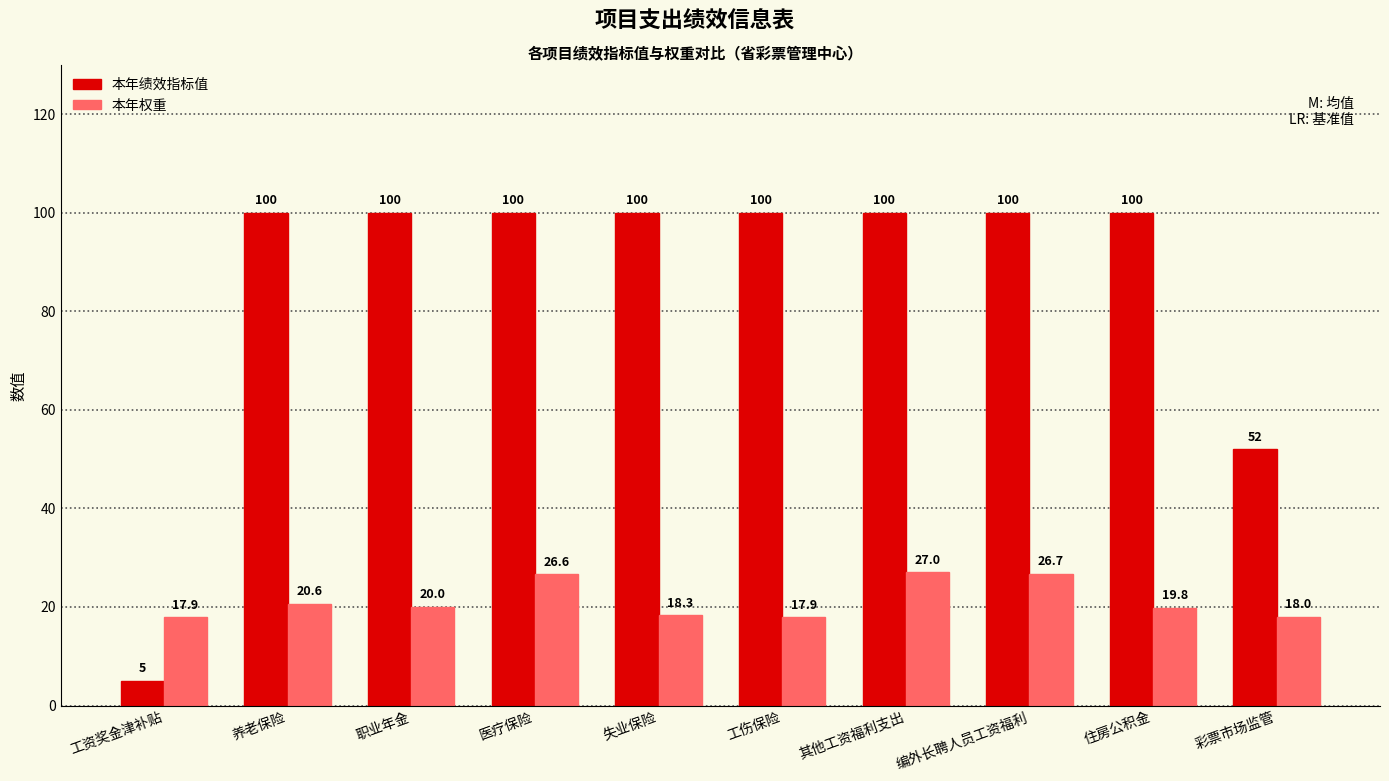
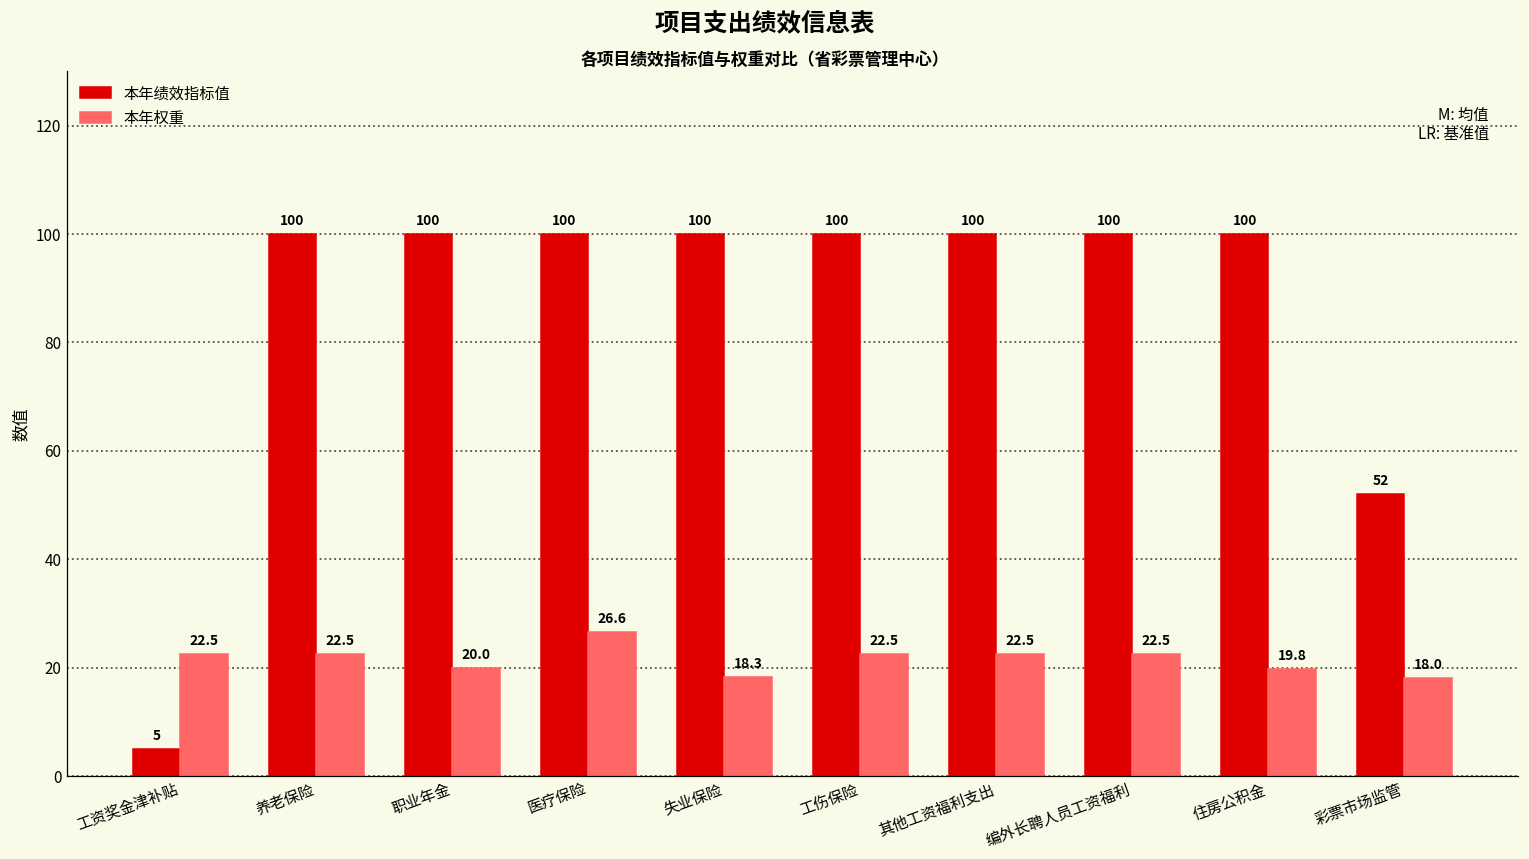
本年权重, 工资奖金津补贴: 17.9 -> 22.5
本年权重, 养老保险: 20.6 -> 22.5
本年权重, 工伤保险: 17.9 -> 22.5
本年权重, 其他工资福利支出: 27.0 -> 22.5
本年权重, 编外长聘人员工资福利: 26.7 -> 22.5
